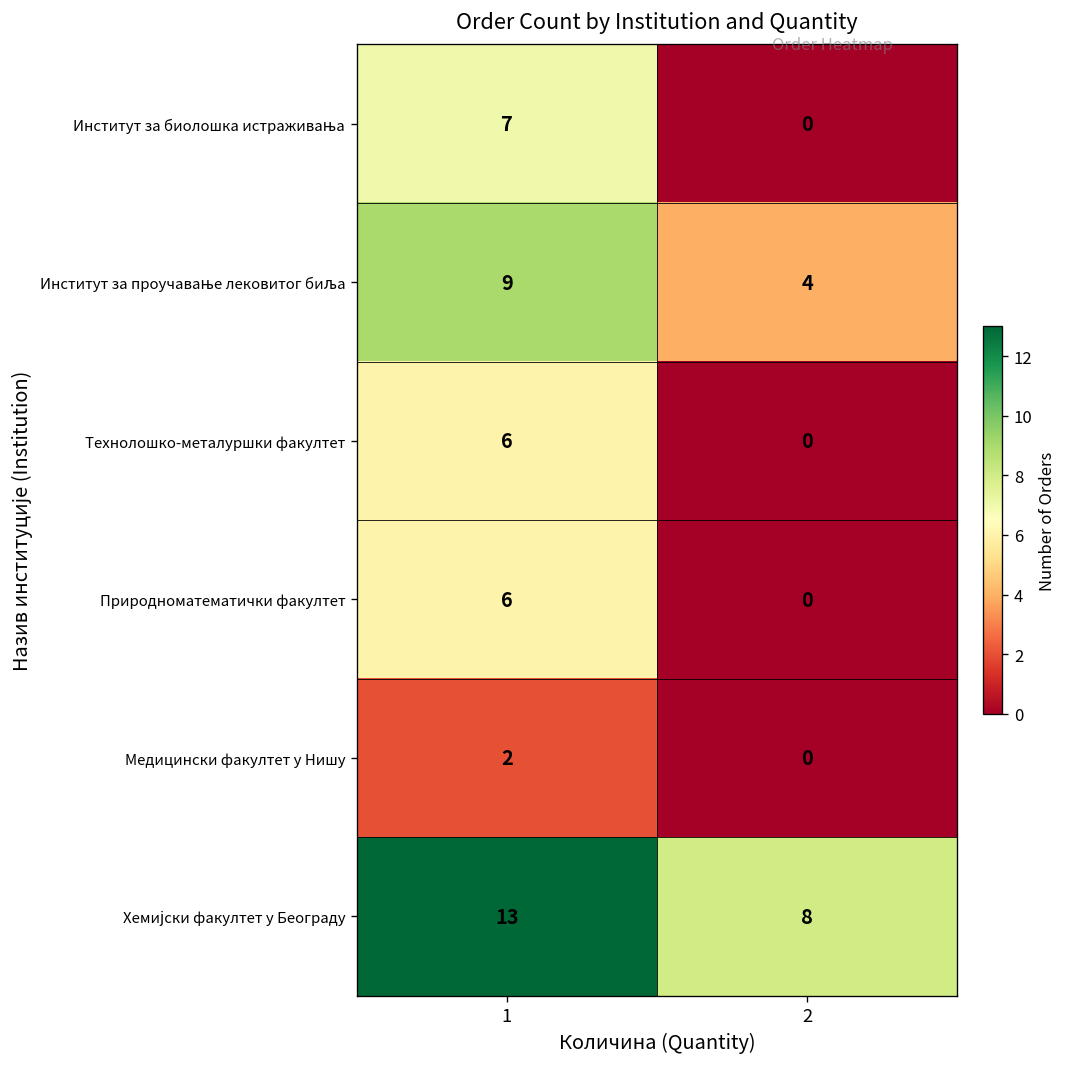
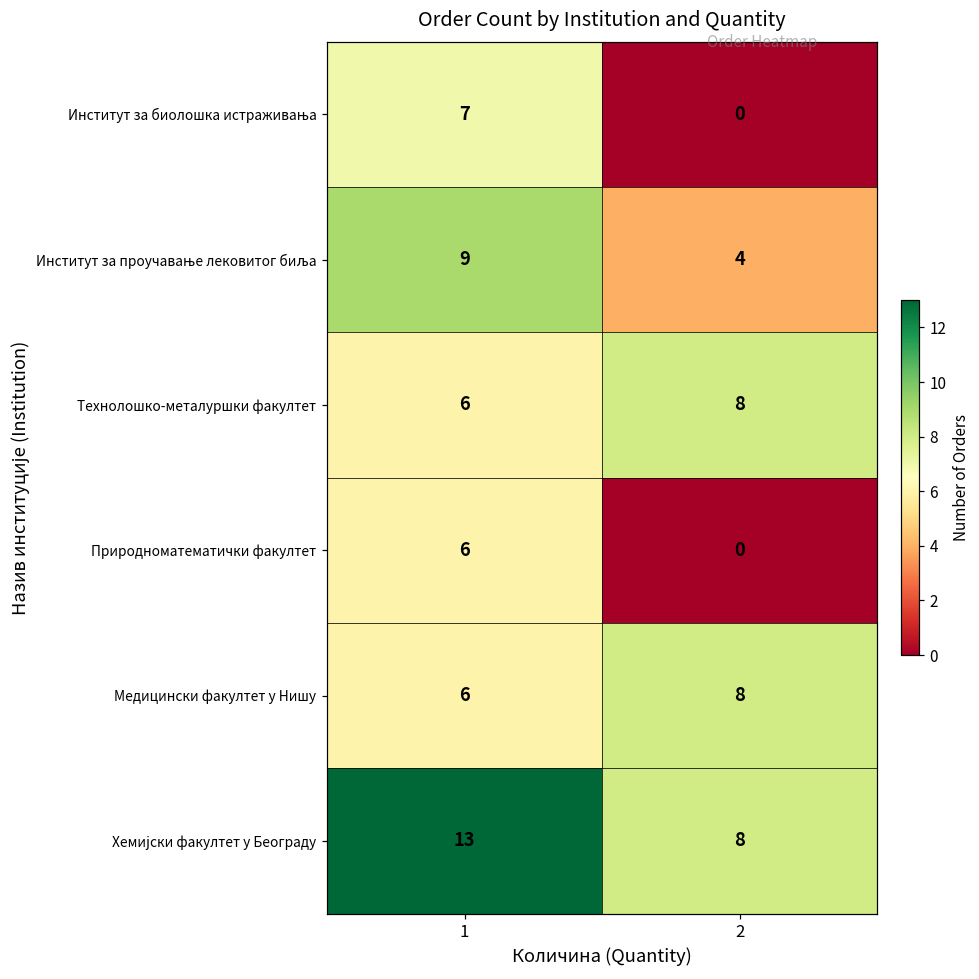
Технолошко-металуршки факултет, 2: 0 -> 8
Медицински факултет у Нишу, 1: 2 -> 6
Медицински факултет у Нишу, 2: 0 -> 8
